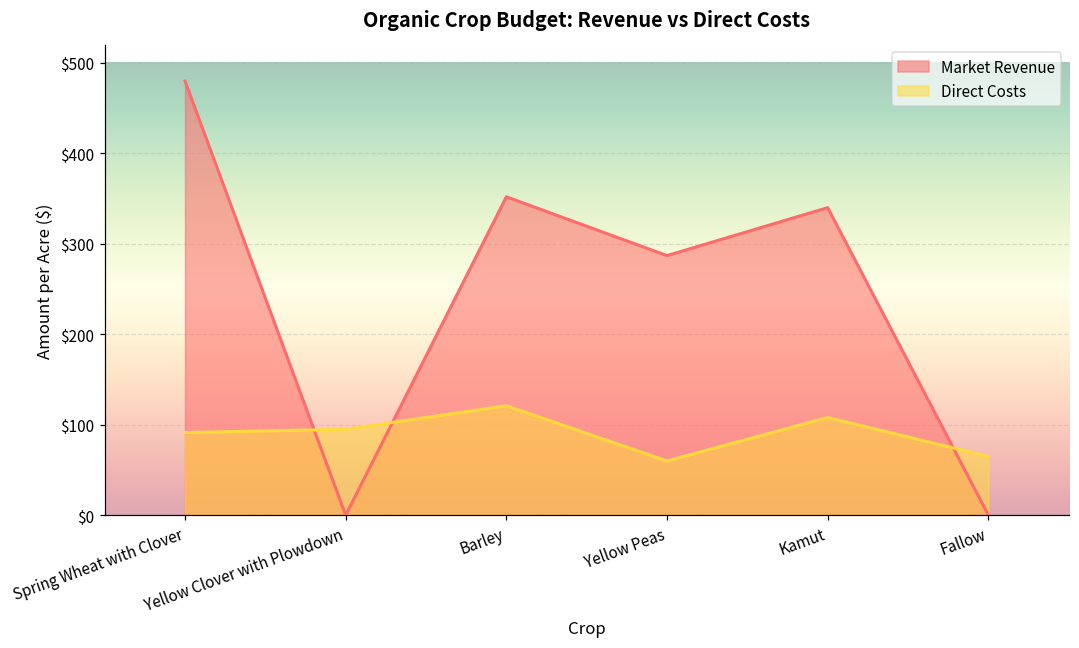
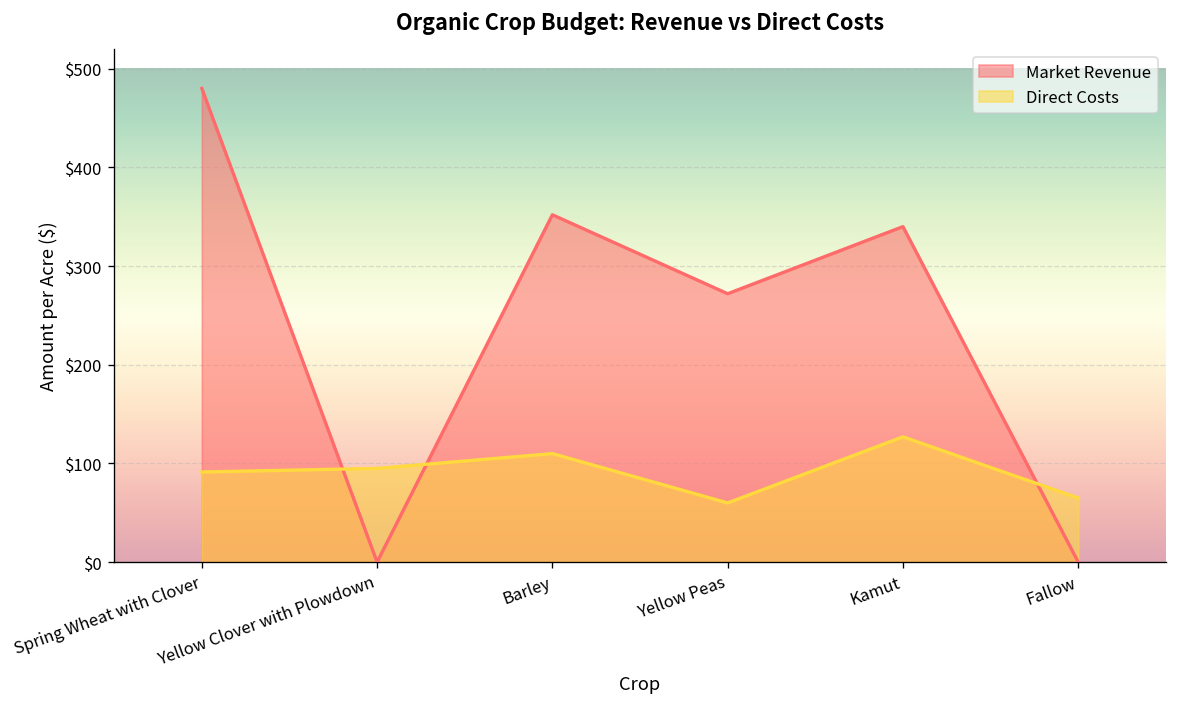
Direct Costs, Barley: $120 -> $110
Market Revenue, Yellow Peas: $290 -> $270
Direct Costs, Kamut: $110 -> $130
